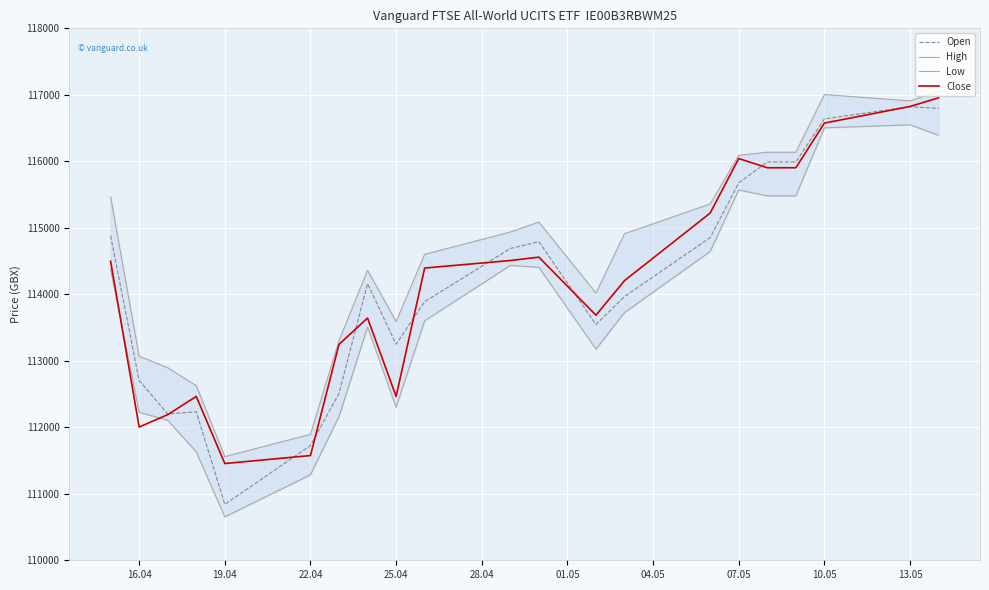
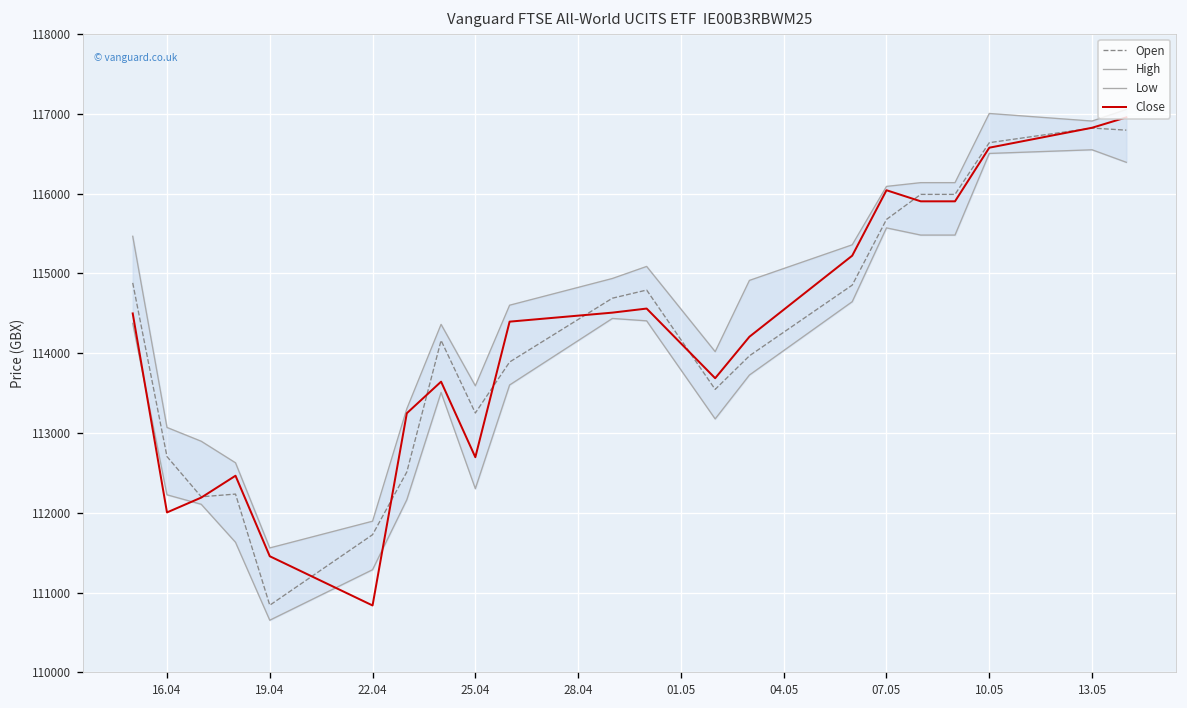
Close, 22.04: 111600 -> 110800
Close, 25.04: 112500 -> 112700
